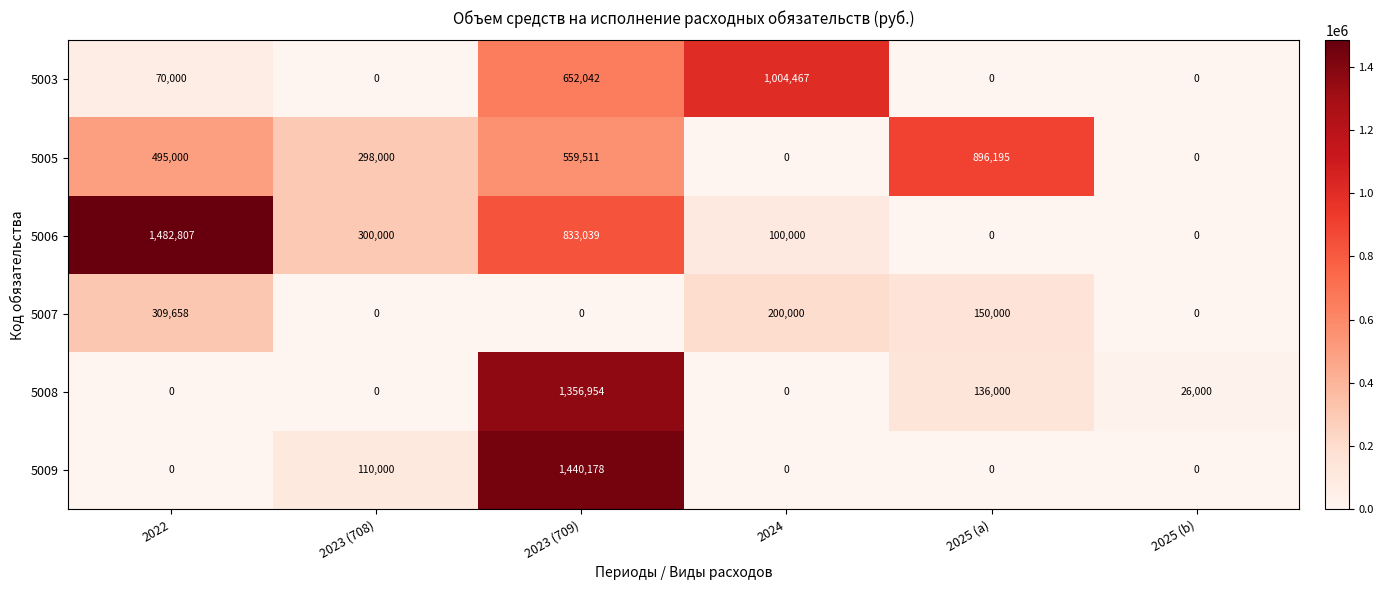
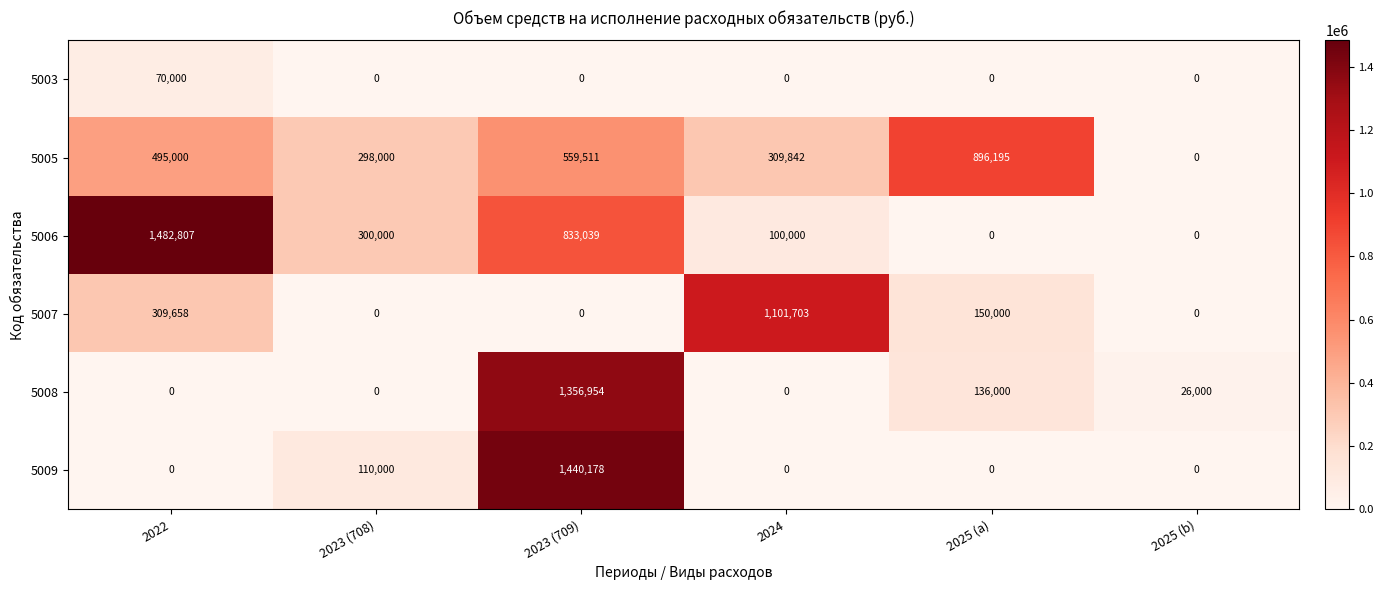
5003, 2023 (709): 652,042 -> 0
5003, 2024: 1,004,467 -> 0
5005, 2024: 0 -> 309,842
5007, 2024: 200,000 -> 1,101,703
